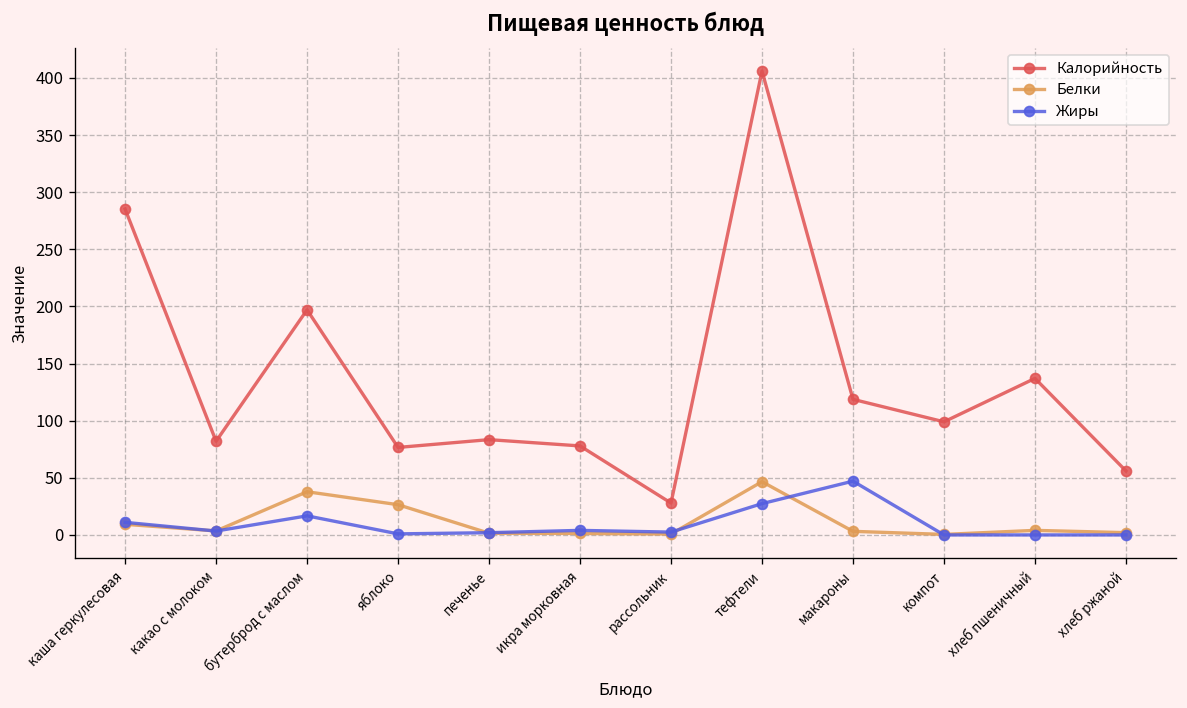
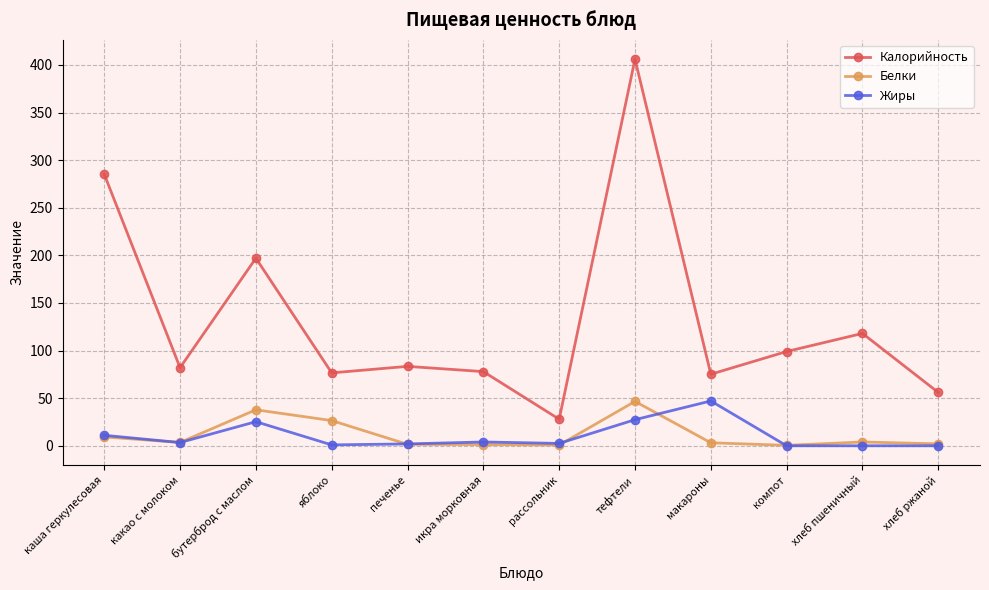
Жиры, бутерброд с маслом: 20 -> 30
Калорийность, макароны: 120 -> 80
Калорийность, хлеб пшеничный: 140 -> 120
